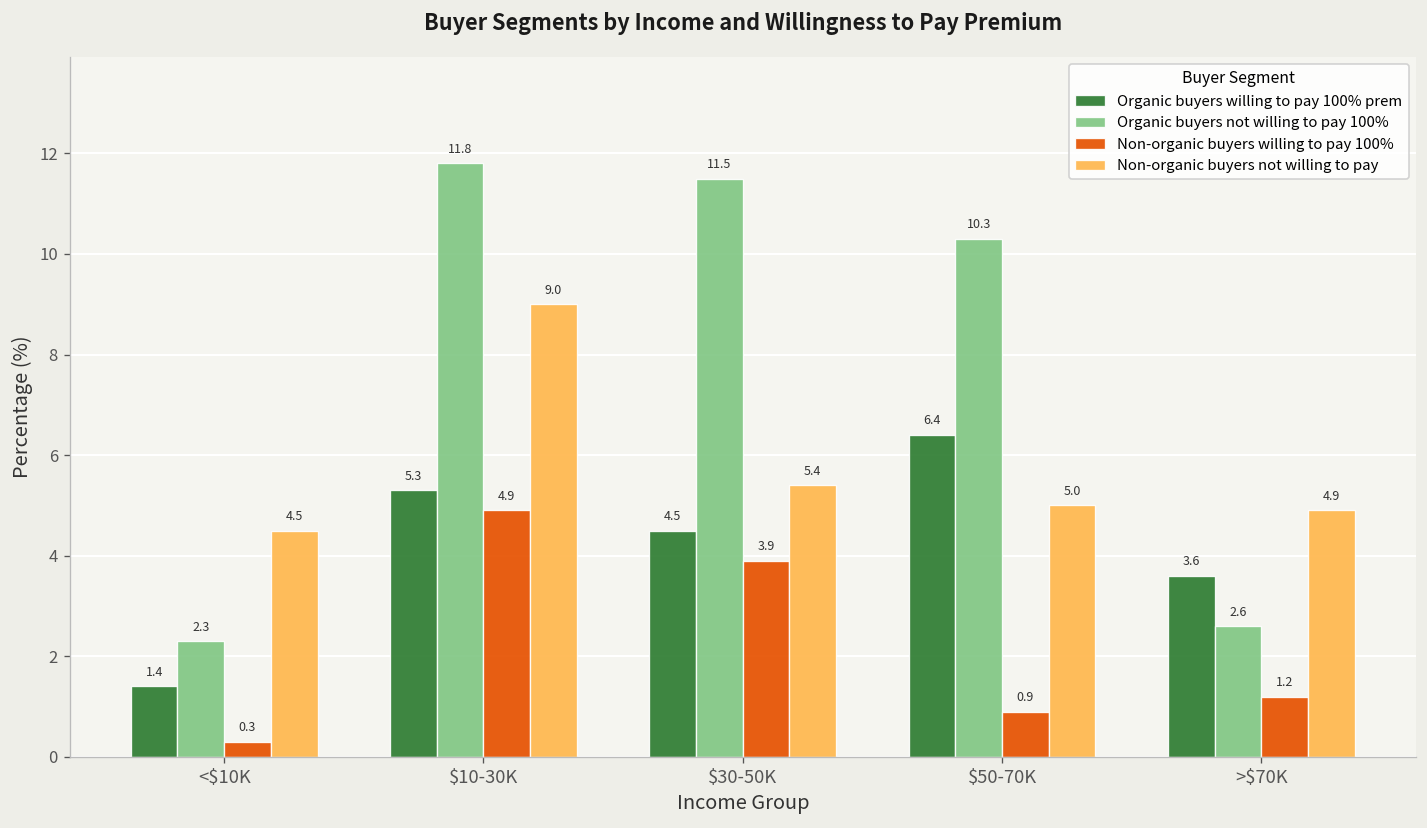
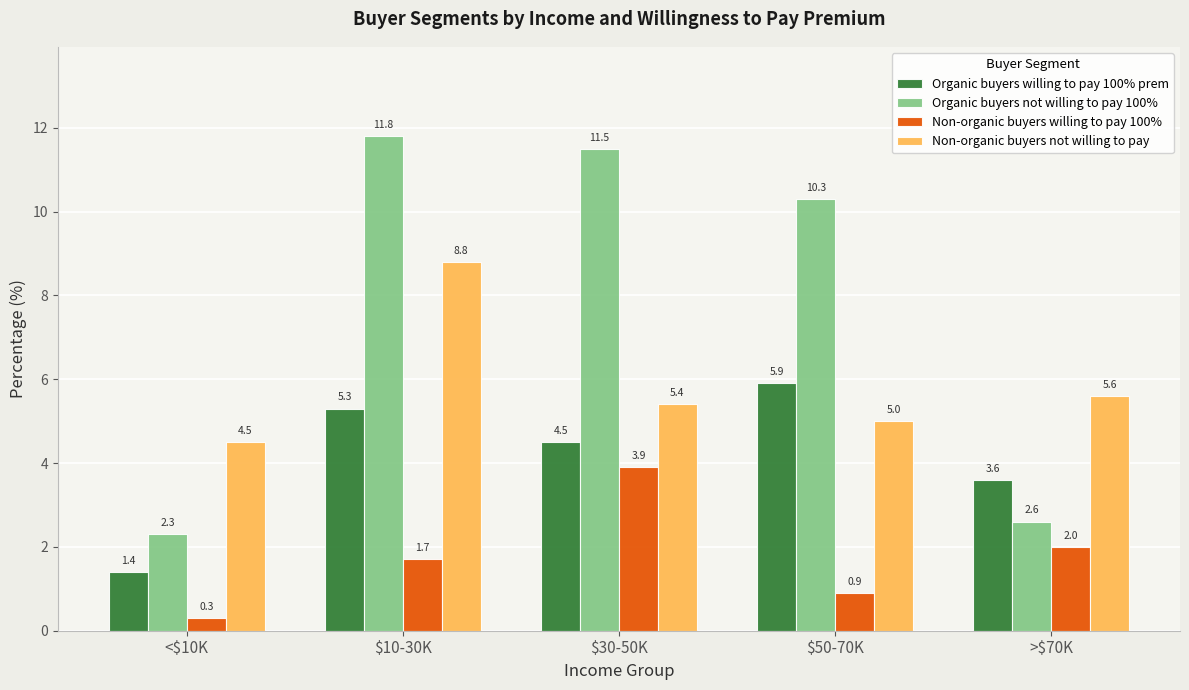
Non-organic buyers willing to pay 100%, $10-30K: 4.9 -> 1.7
Non-organic buyers not willing to pay, $10-30K: 9.0 -> 8.8
Organic buyers willing to pay 100% prem, $50-70K: 6.4 -> 5.9
Non-organic buyers willing to pay 100%, >$70K: 1.2 -> 2.0
Non-organic buyers not willing to pay, >$70K: 4.9 -> 5.6
